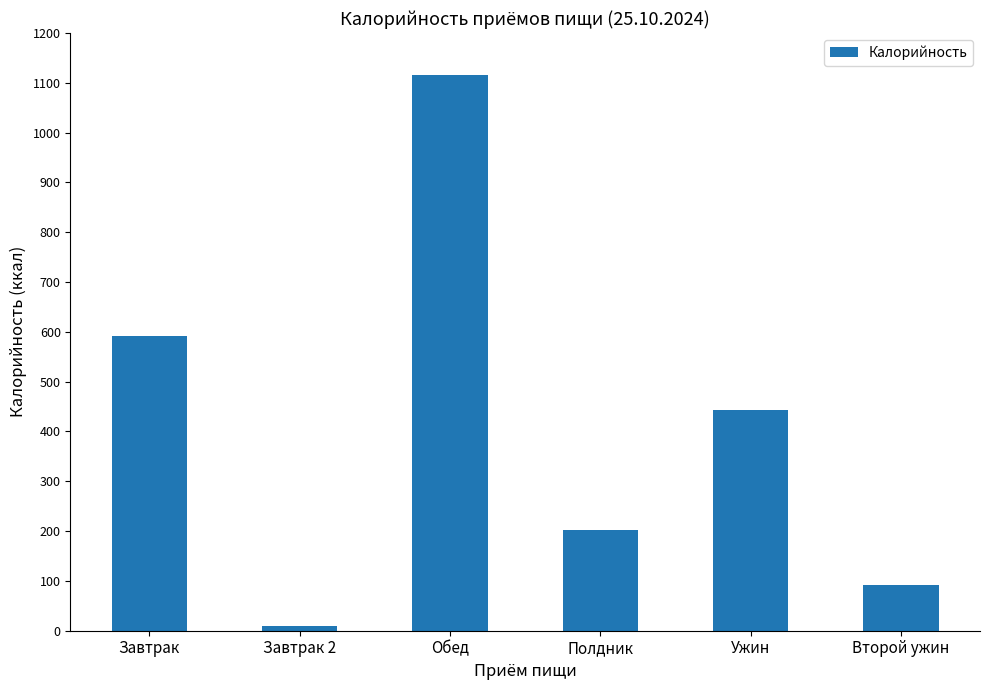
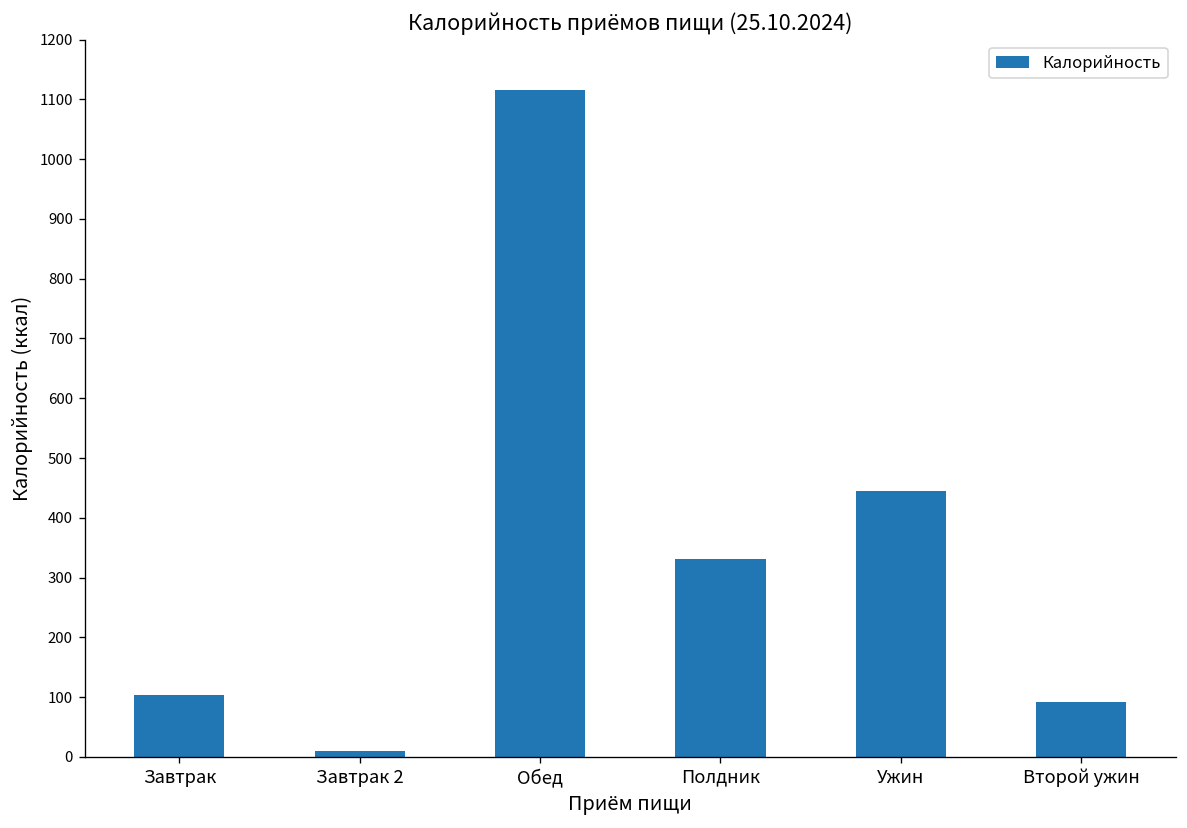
Завтрак: 590 -> 100
Полдник: 200 -> 330
